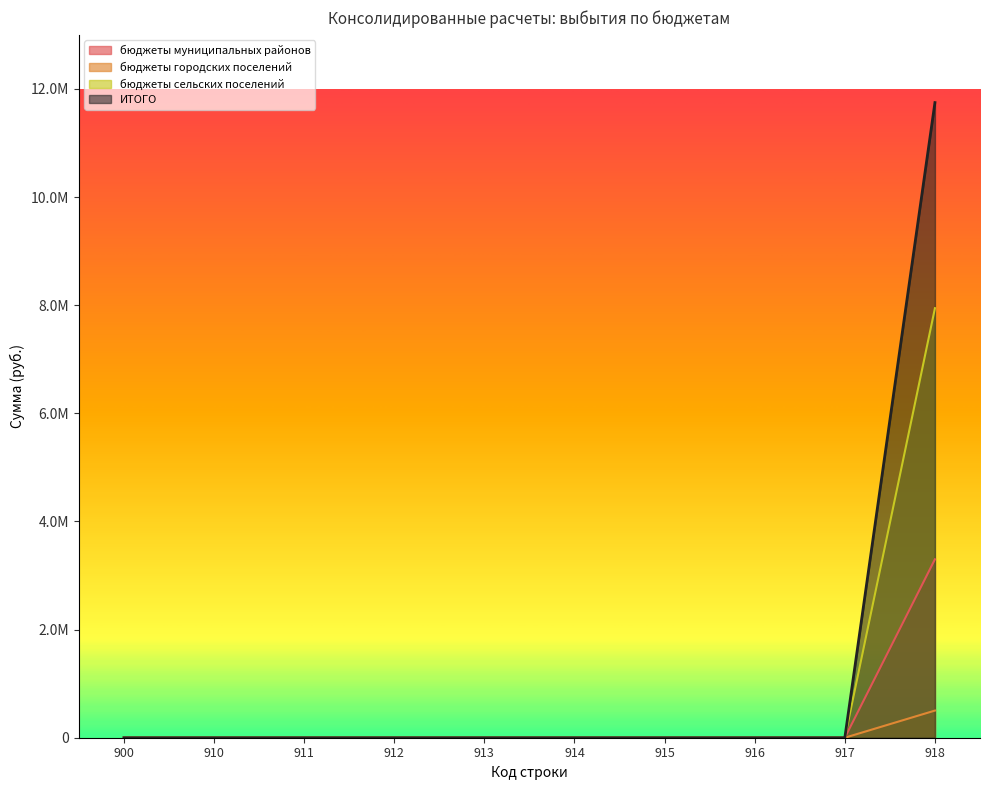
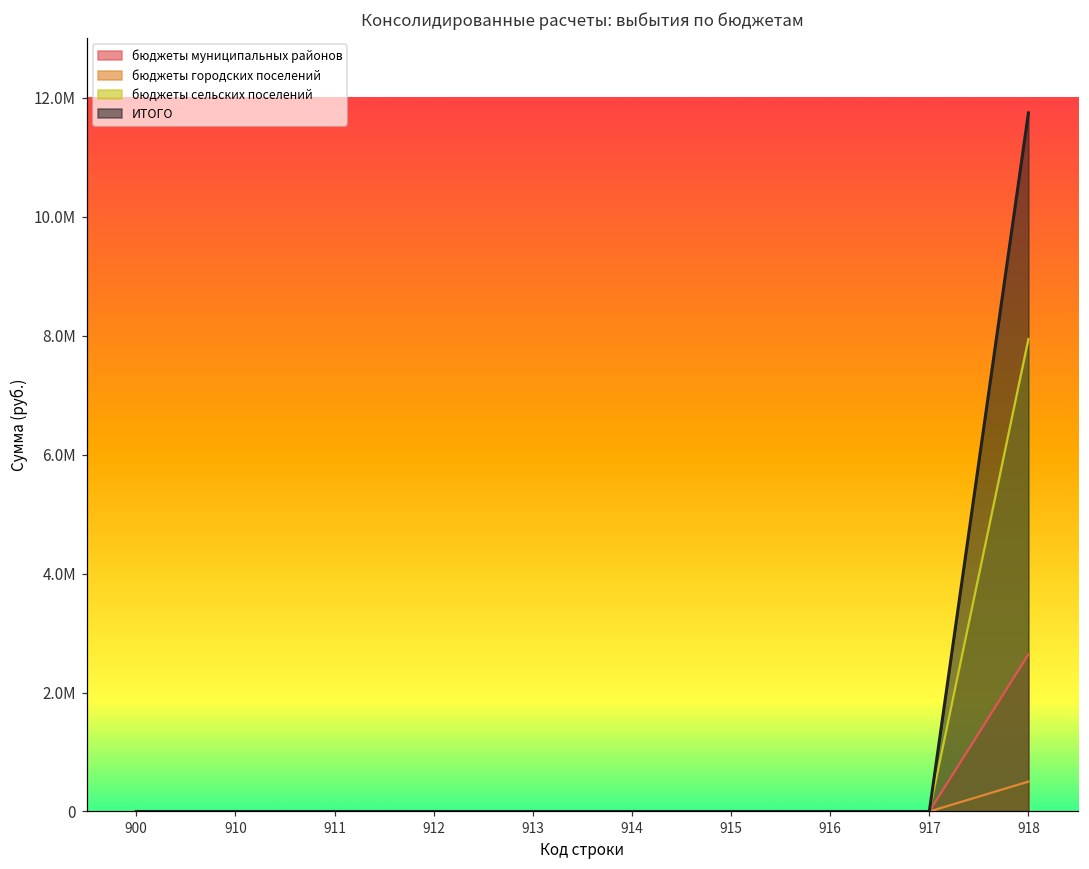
бюджеты муниципальных районов, 918: 3300000 -> 2600000
